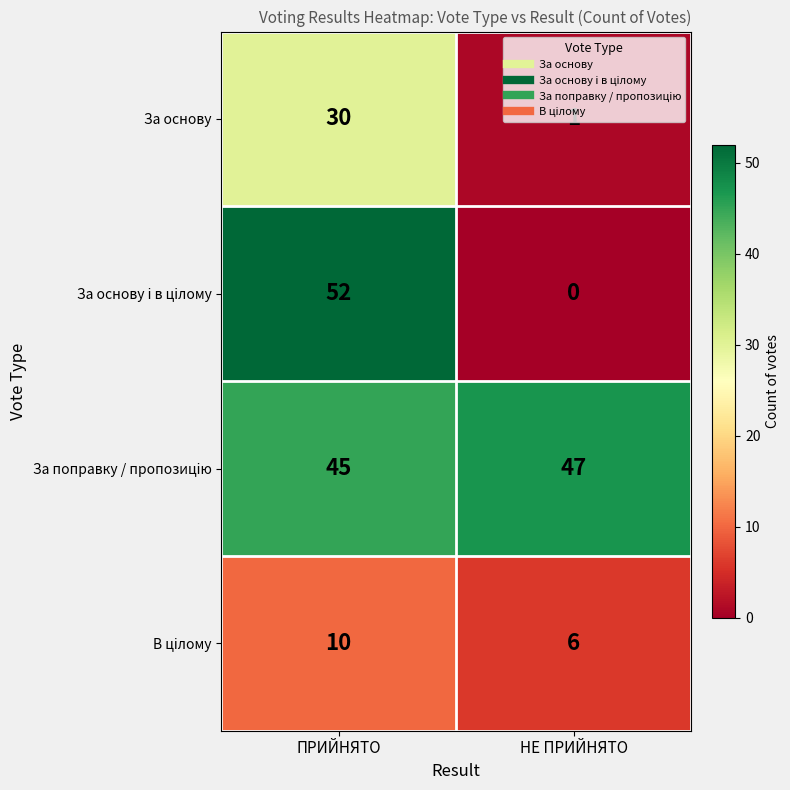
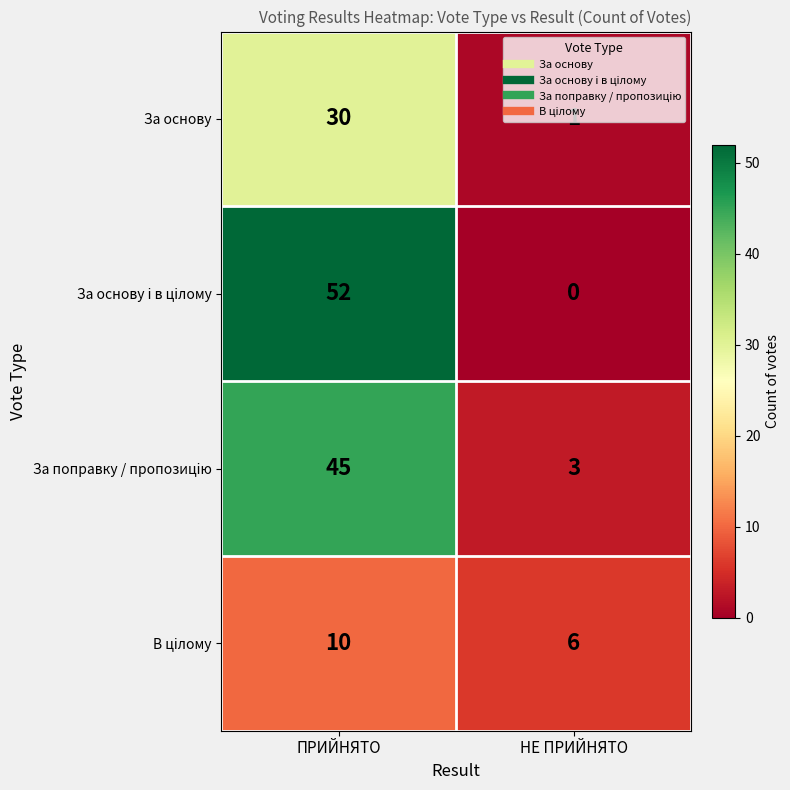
За поправку / пропозицію, НЕ ПРИЙНЯТО: 47 -> 3
